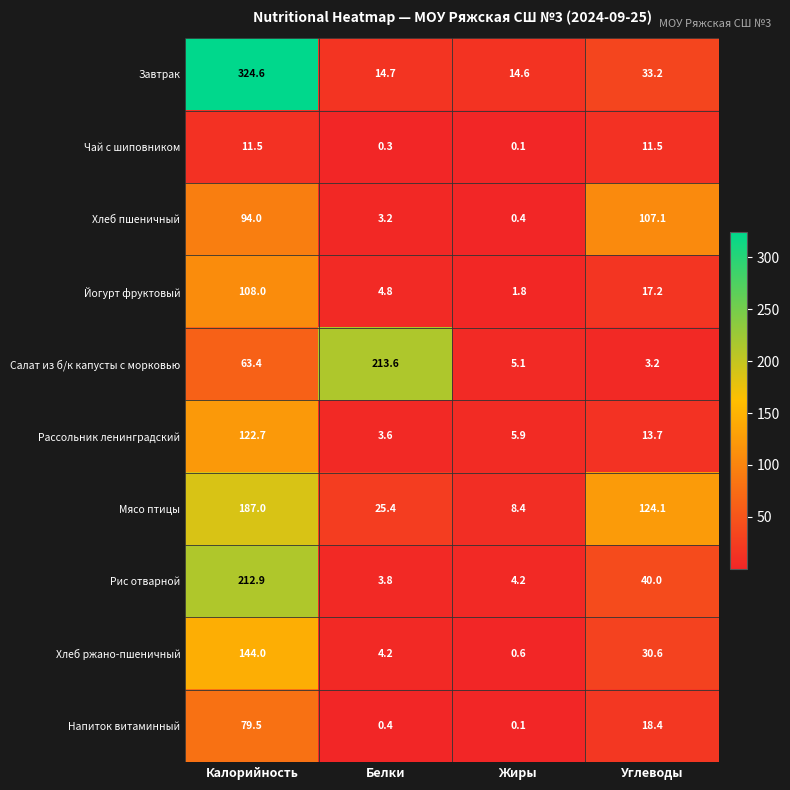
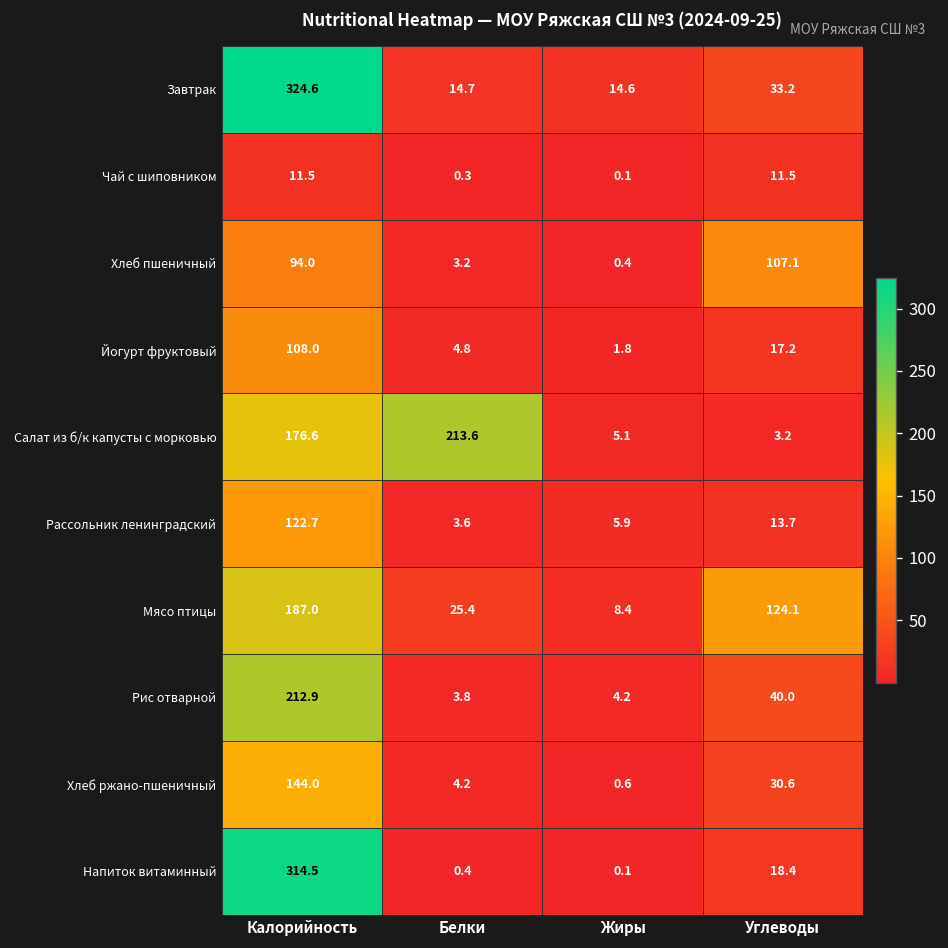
Салат из б/к капусты с морковью, Калорийность: 63.4 -> 176.6
Напиток витаминный, Калорийность: 79.5 -> 314.5
